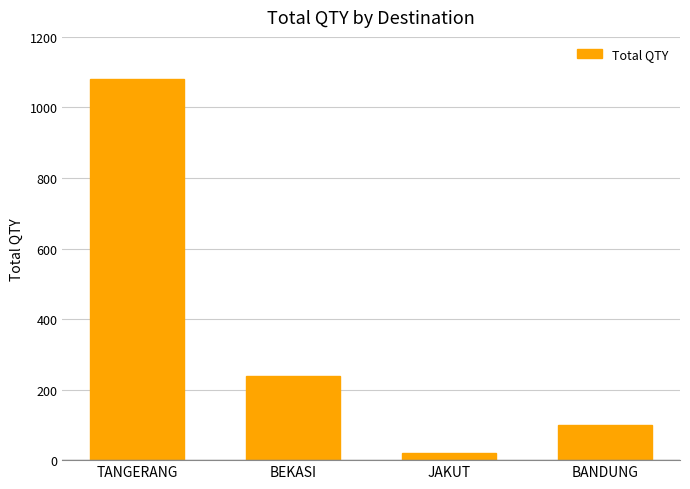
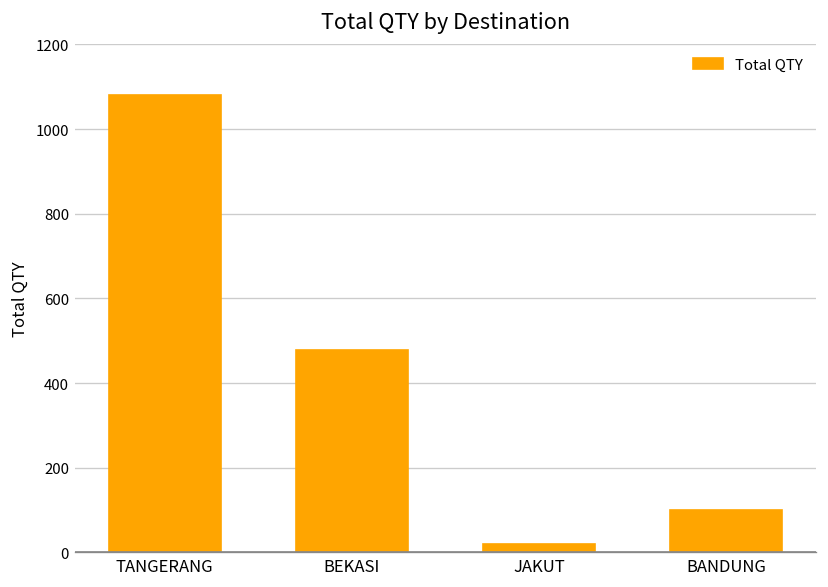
BEKASI: 240 -> 480
